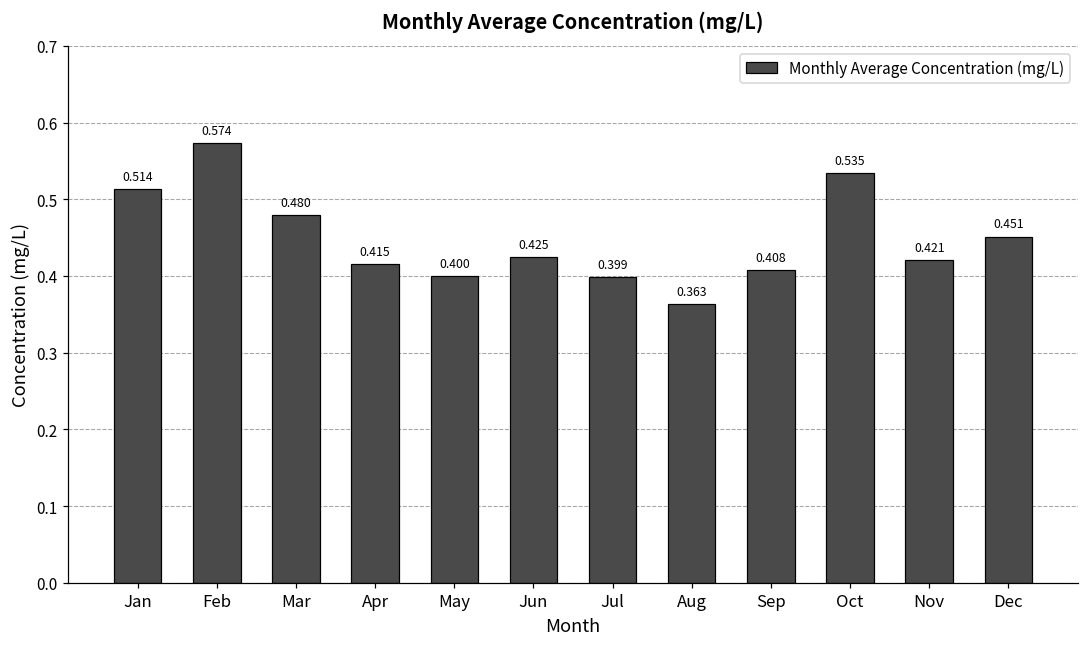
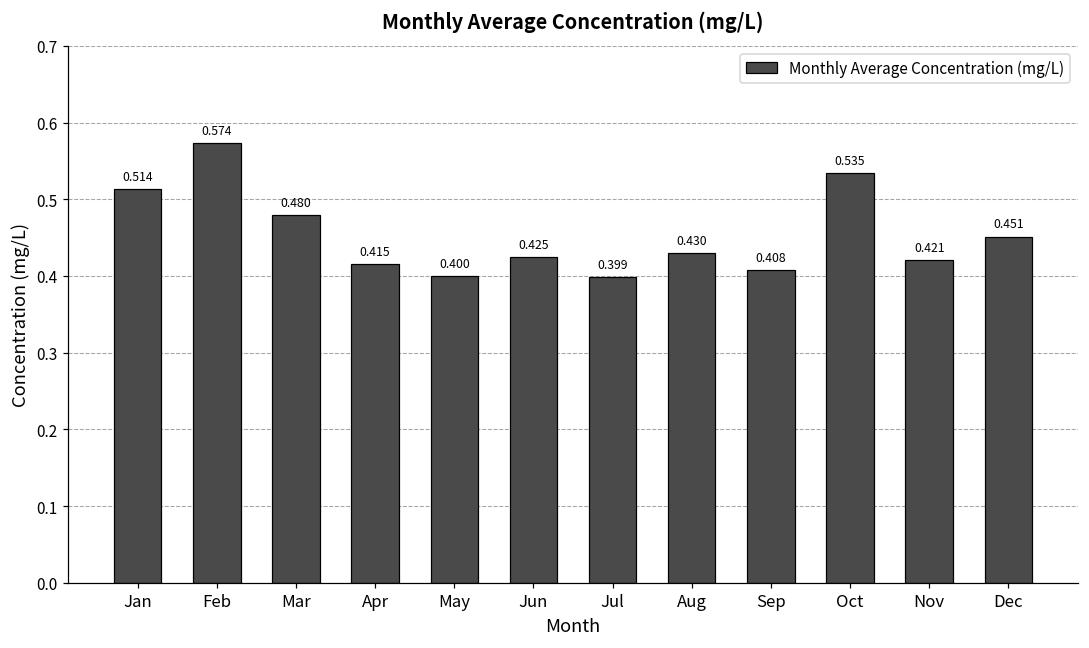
Aug: 0.363 -> 0.430
